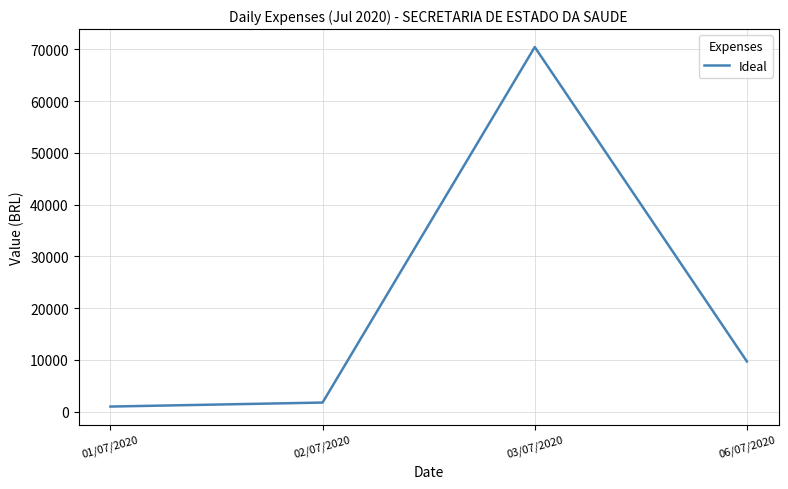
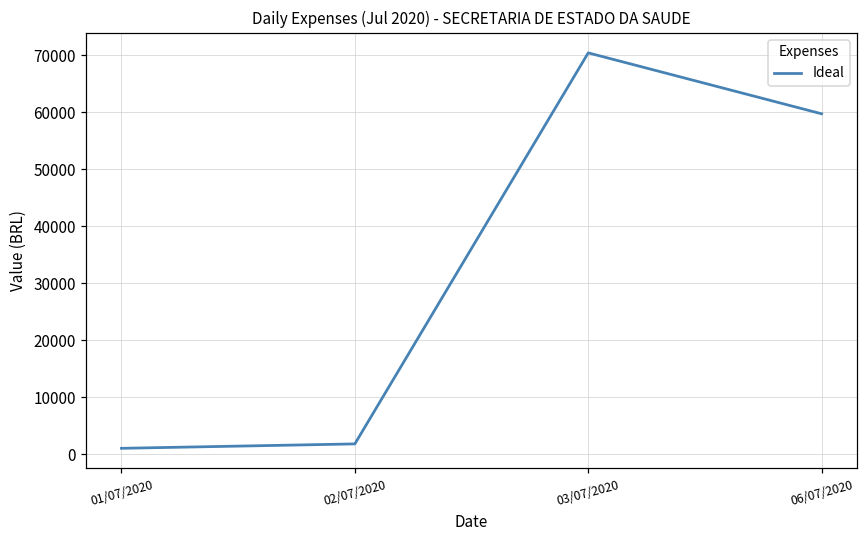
06/07/2020: 10000 -> 60000
